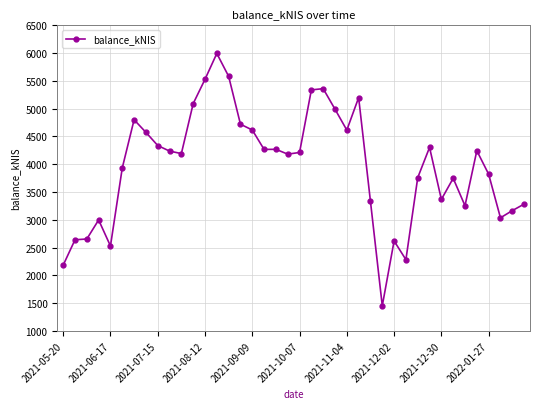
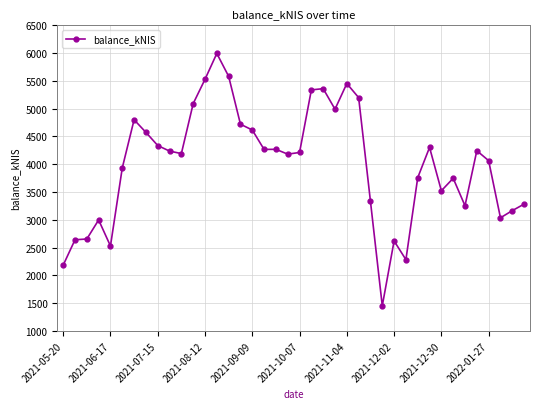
2021-11-04: 4600 -> 5500
2021-12-30: 3400 -> 3500
2022-01-27: 3800 -> 4100
